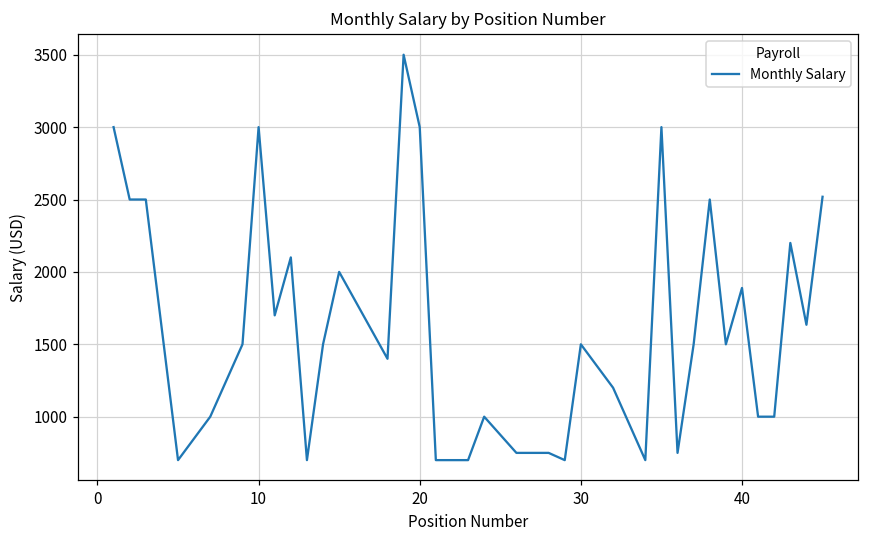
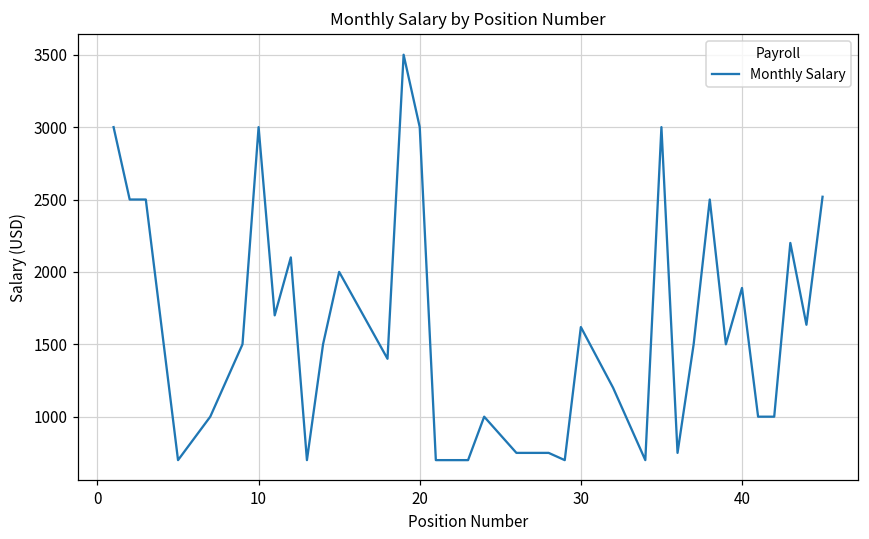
30: 1500 -> 1620
